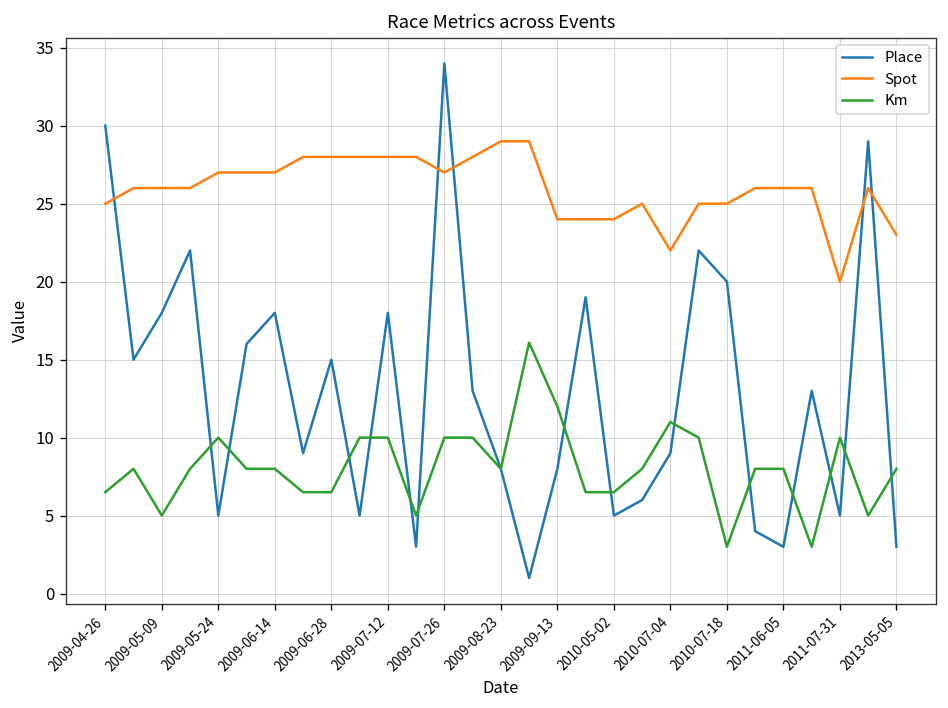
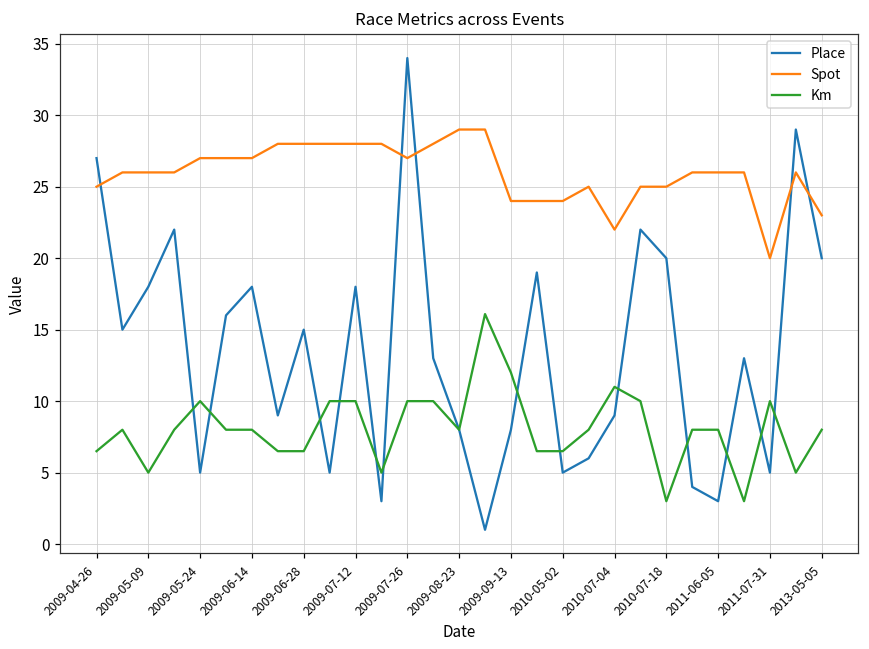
Place, 2009-04-26: 30 -> 27
Place, 2013-05-05: 3 -> 20
